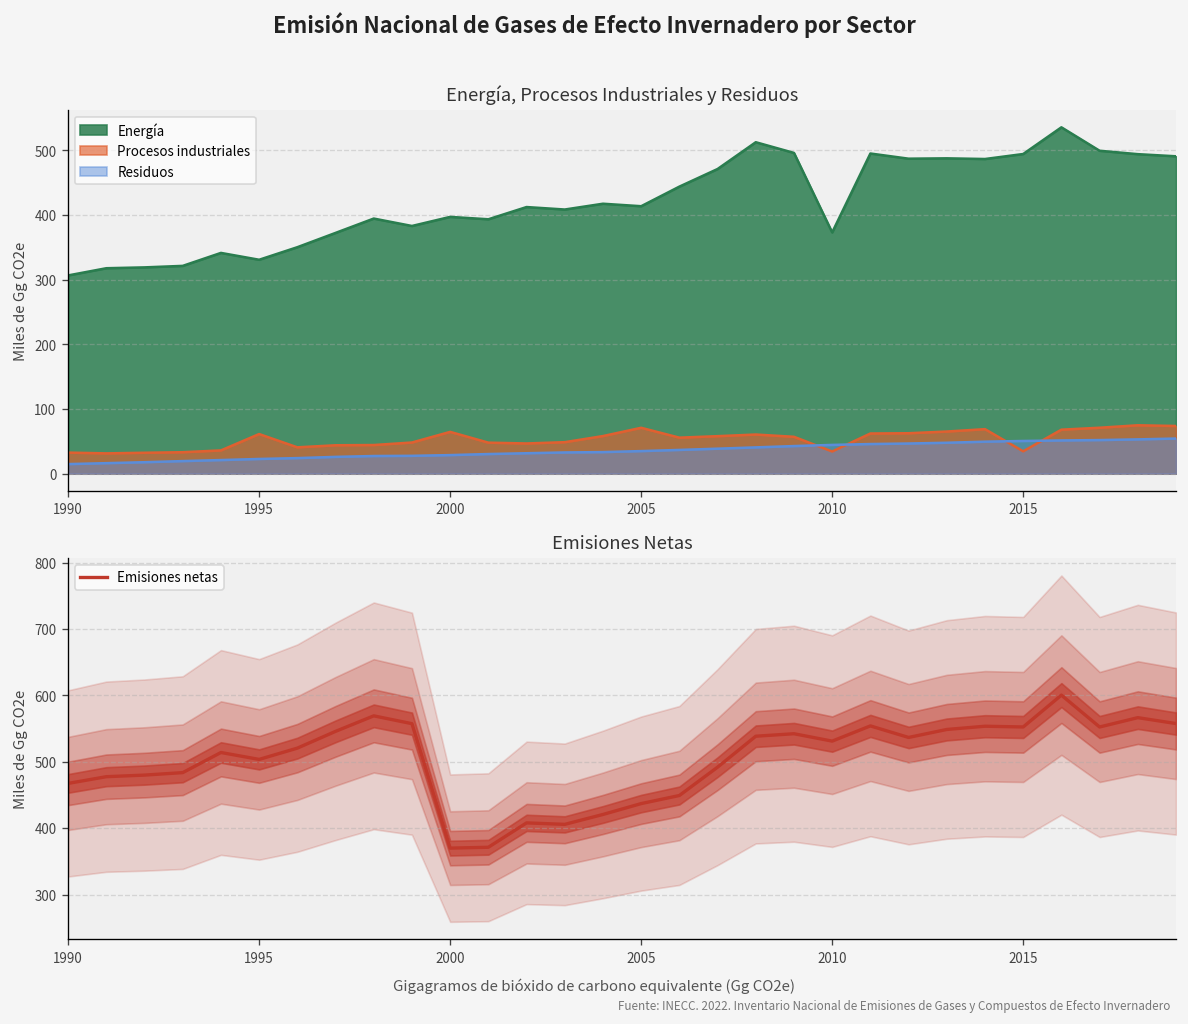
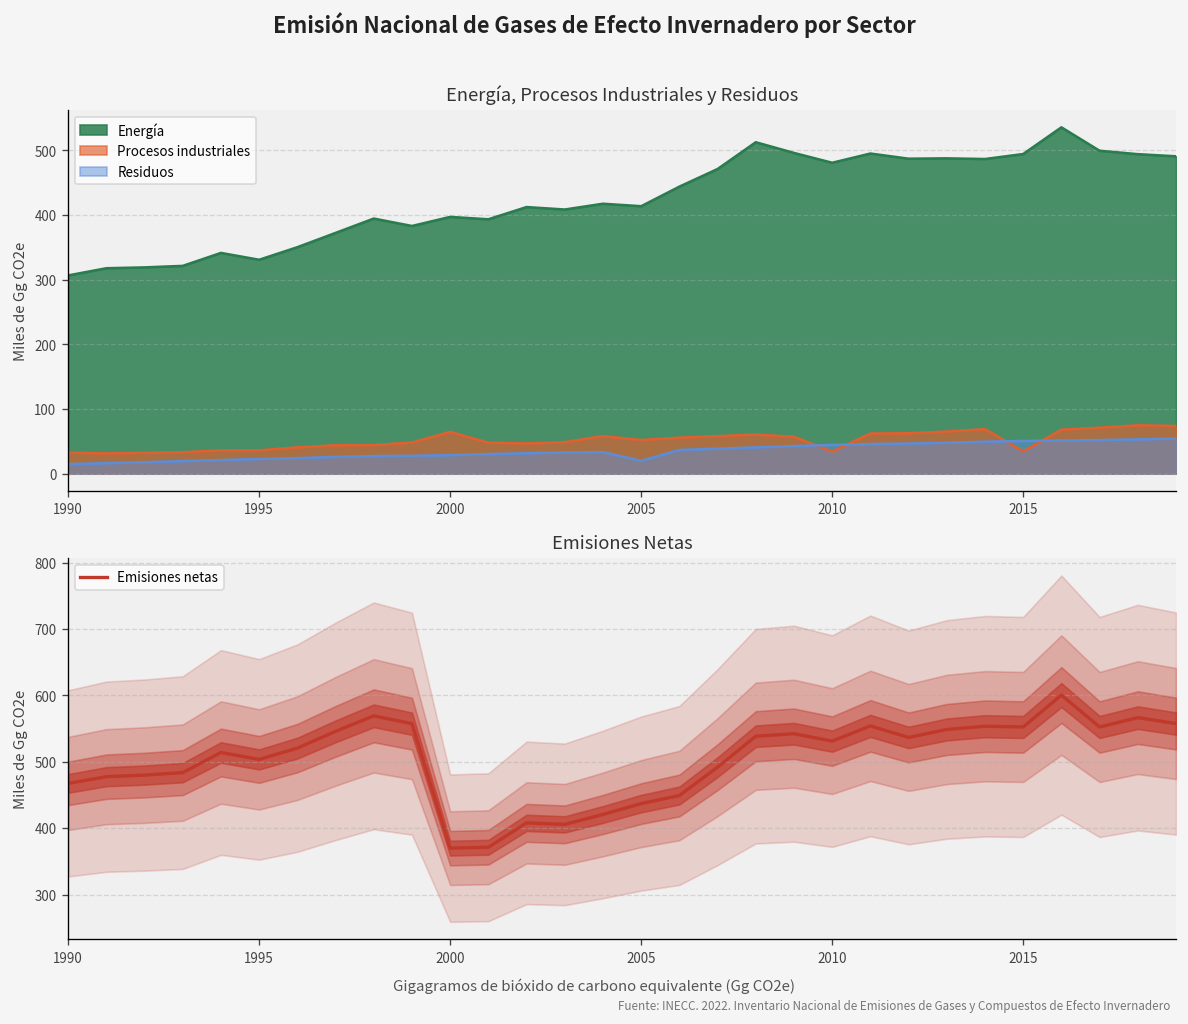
Energía, Procesos Industriales y Residuos, Procesos industriales, 1995: 60 -> 40
Energía, Procesos Industriales y Residuos, Procesos industriales, 2005: 70 -> 50
Energía, Procesos Industriales y Residuos, Residuos, 2005: 30 -> 20
Energía, Procesos Industriales y Residuos, Energía, 2010: 370 -> 480
